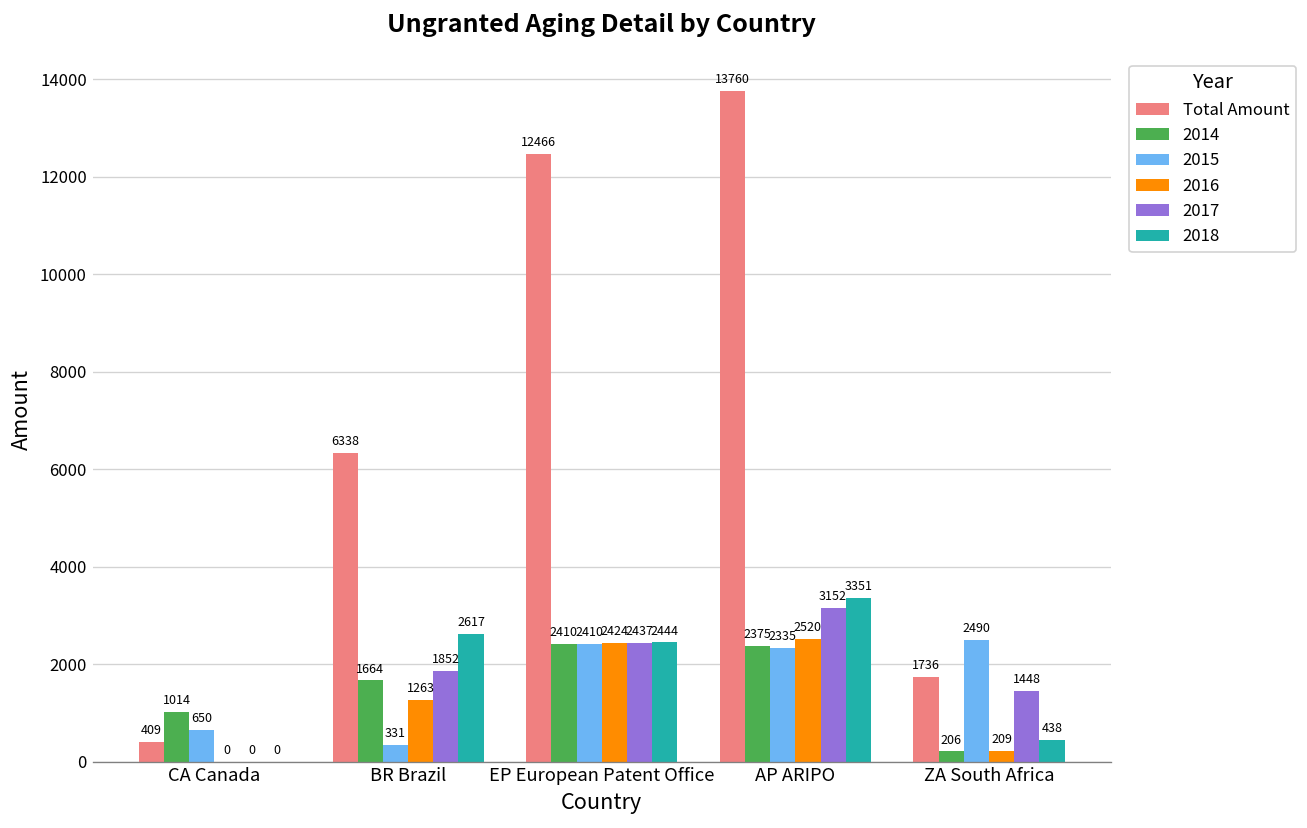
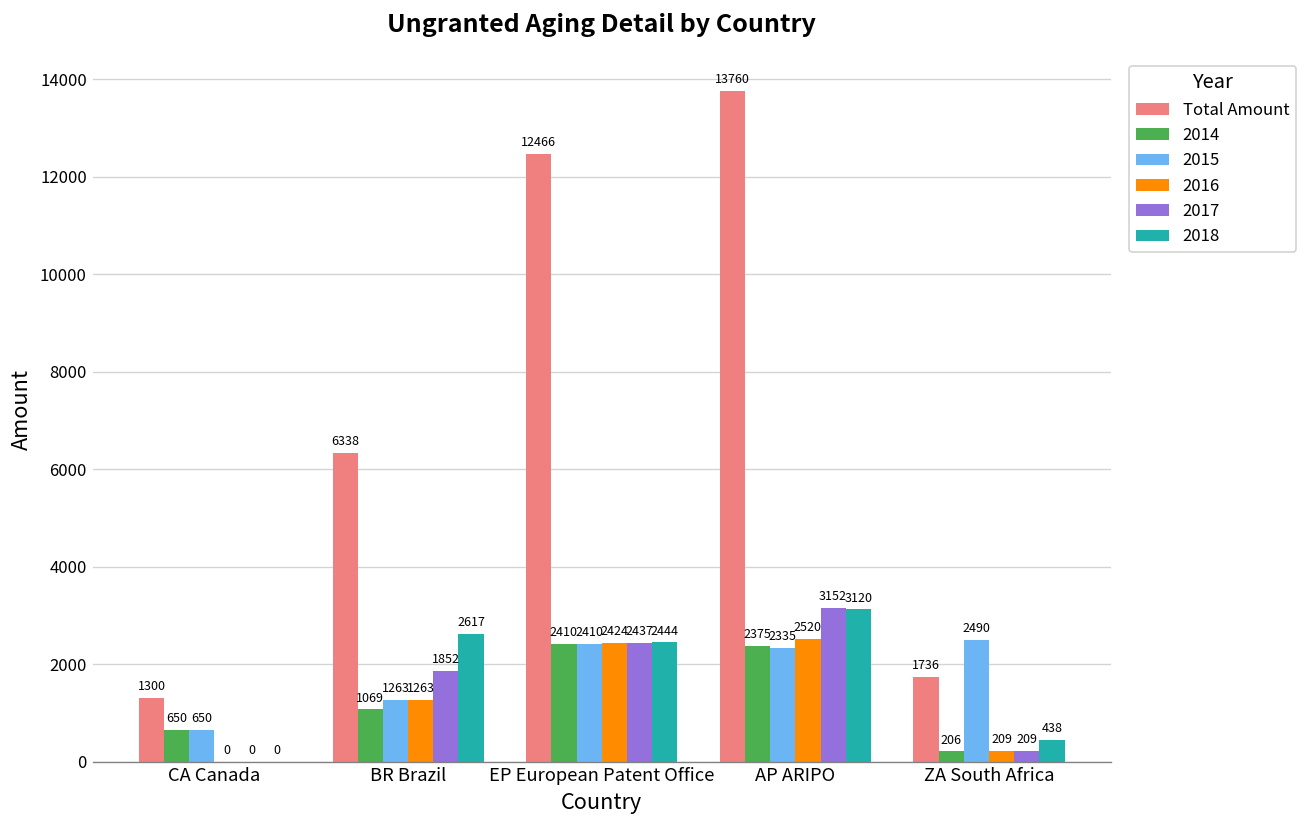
Total Amount, CA Canada: 409 -> 1300
2014, CA Canada: 1014 -> 650
2014, BR Brazil: 1664 -> 1069
2015, BR Brazil: 331 -> 1263
2018, AP ARIPO: 3351 -> 3120
2017, ZA South Africa: 1448 -> 209
